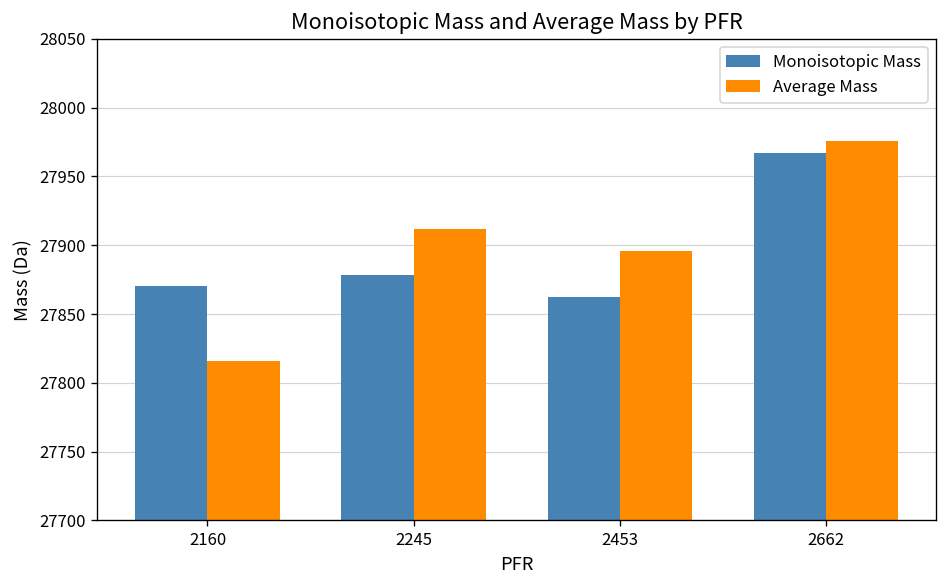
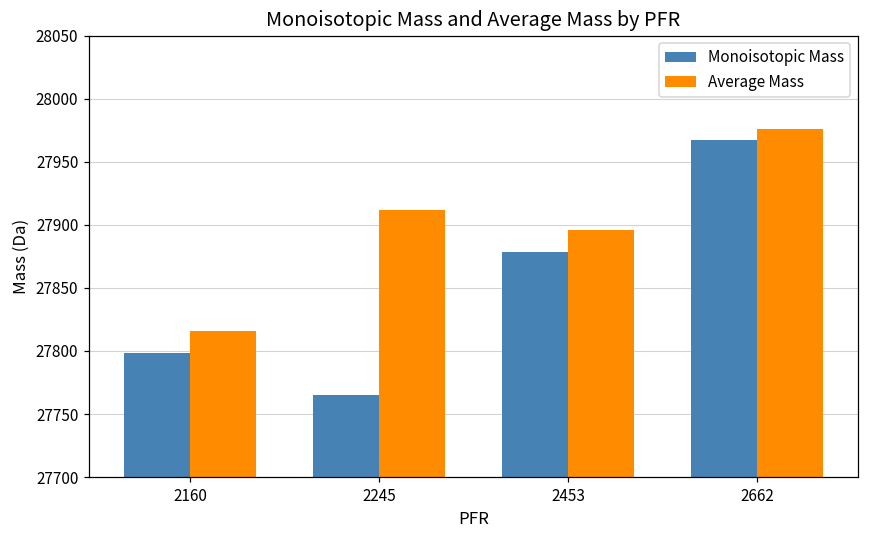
Monoisotopic Mass, 2160: 27870 -> 27799
Monoisotopic Mass, 2245: 27879 -> 27765
Monoisotopic Mass, 2453: 27863 -> 27879
